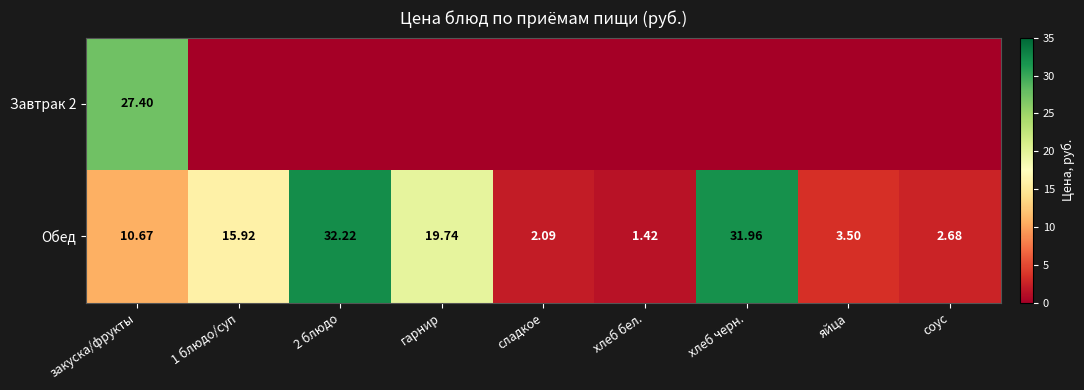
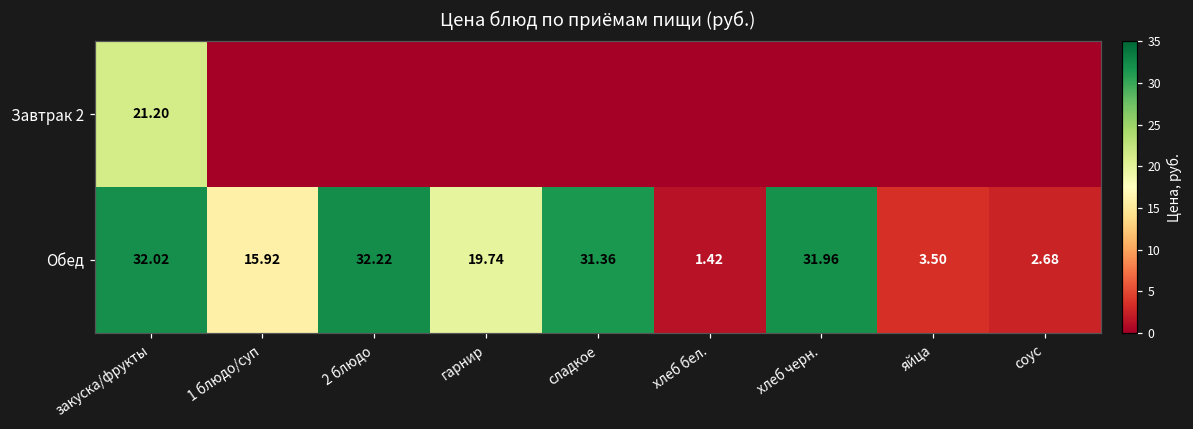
Завтрак 2, закуска/фрукты: 27.40 -> 21.20
Обед, закуска/фрукты: 10.67 -> 32.02
Обед, сладкое: 2.09 -> 31.36
